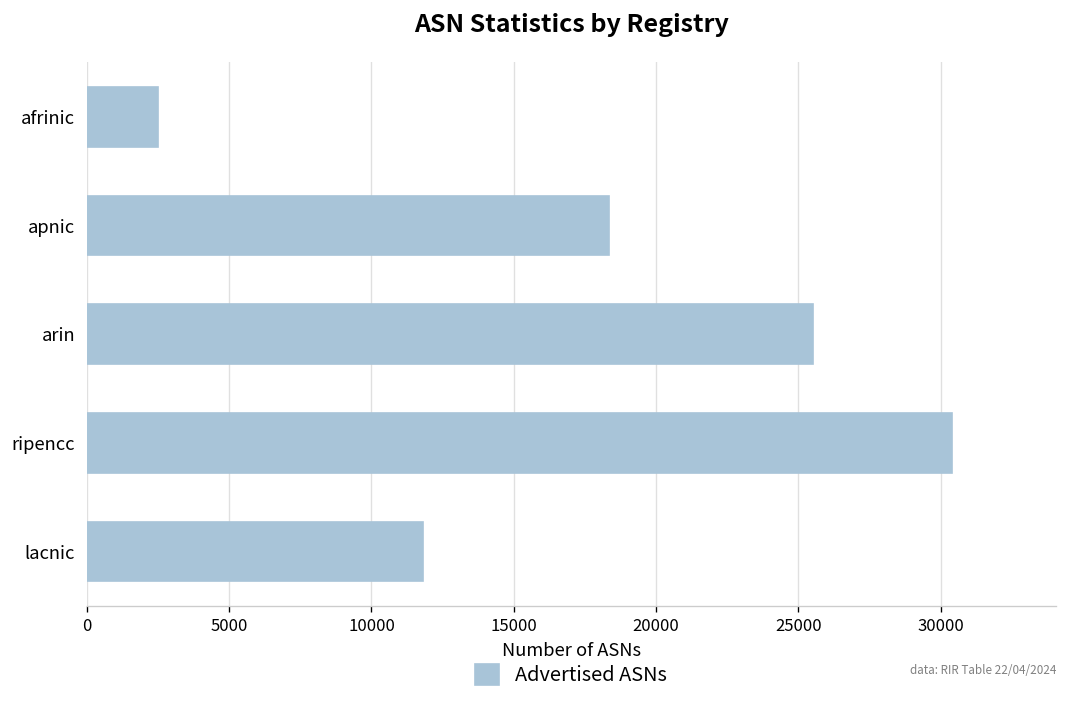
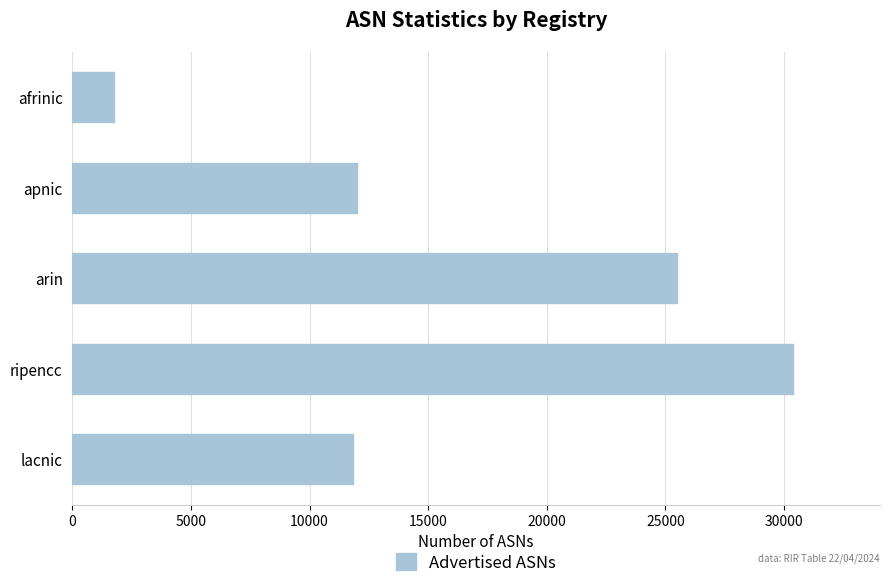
afrinic: 2500 -> 1700
apnic: 18400 -> 12000
